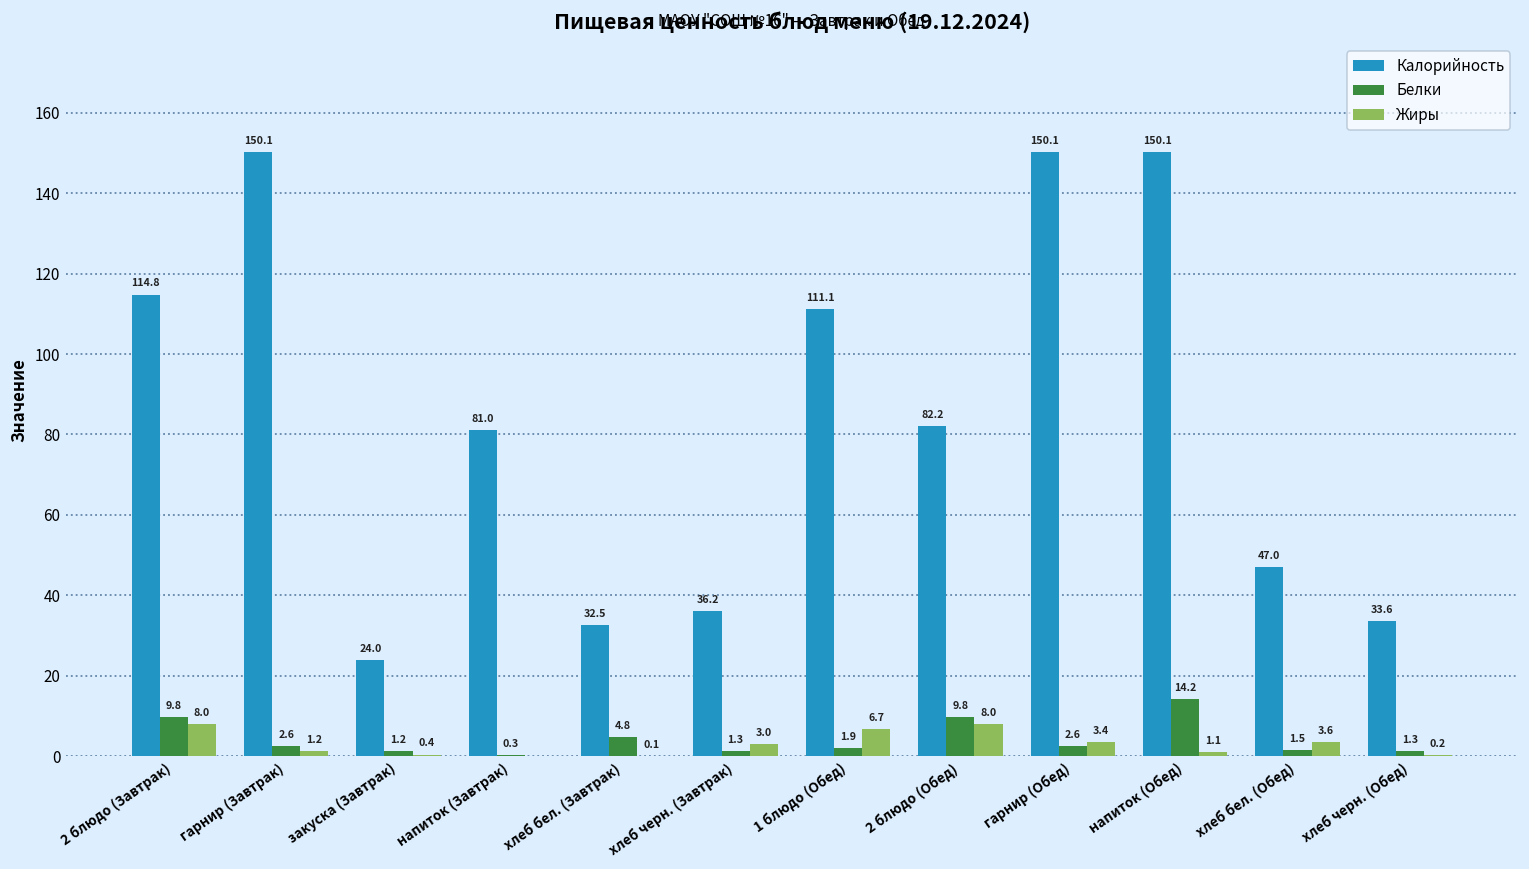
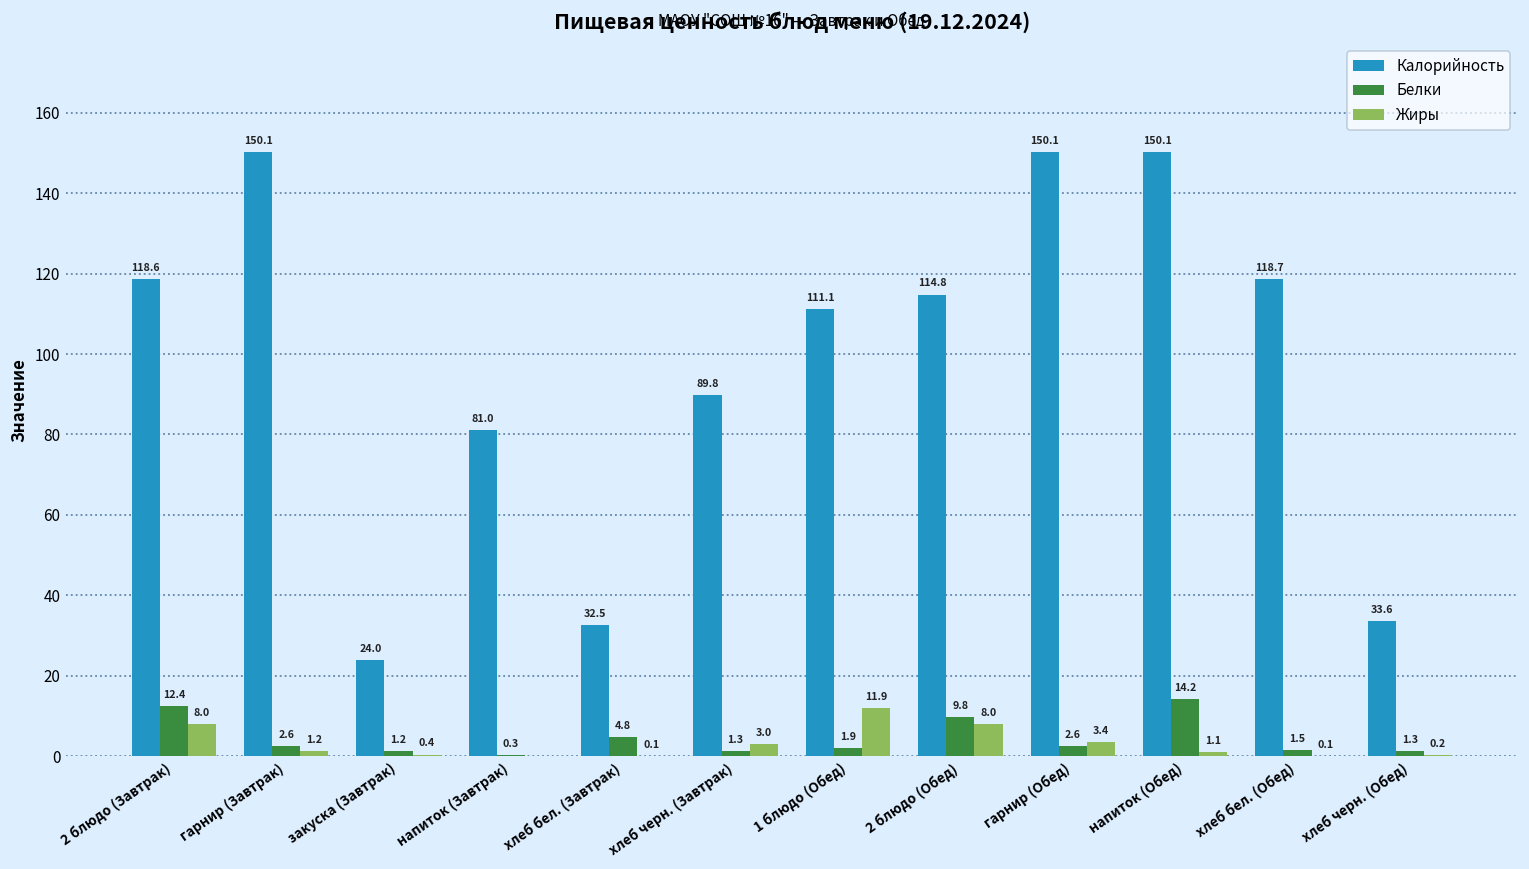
Калорийность, 2 блюдо (Завтрак): 114.8 -> 118.6
Белки, 2 блюдо (Завтрак): 9.8 -> 12.4
Калорийность, хлеб черн. (Завтрак): 36.2 -> 89.8
Жиры, 1 блюдо (Обед): 6.7 -> 11.9
Калорийность, 2 блюдо (Обед): 82.2 -> 114.8
Калорийность, хлеб бел. (Обед): 47.0 -> 118.7
Жиры, хлеб бел. (Обед): 3.6 -> 0.1
